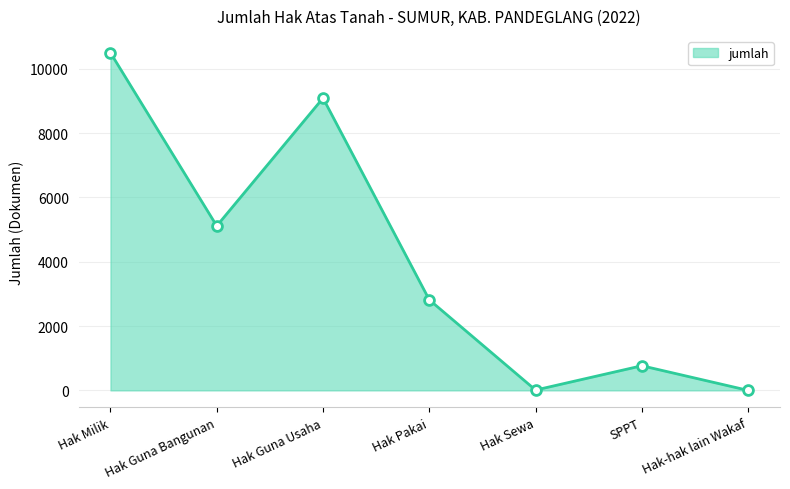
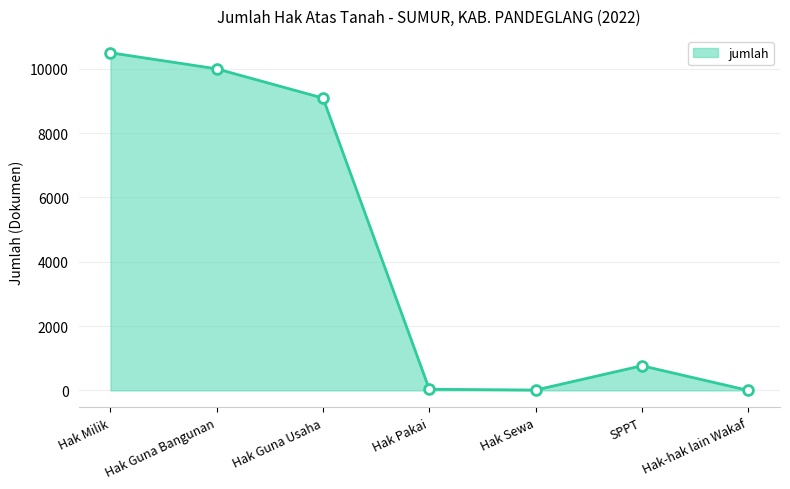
Hak Guna Bangunan: 5100 -> 10000
Hak Pakai: 2800 -> 0
